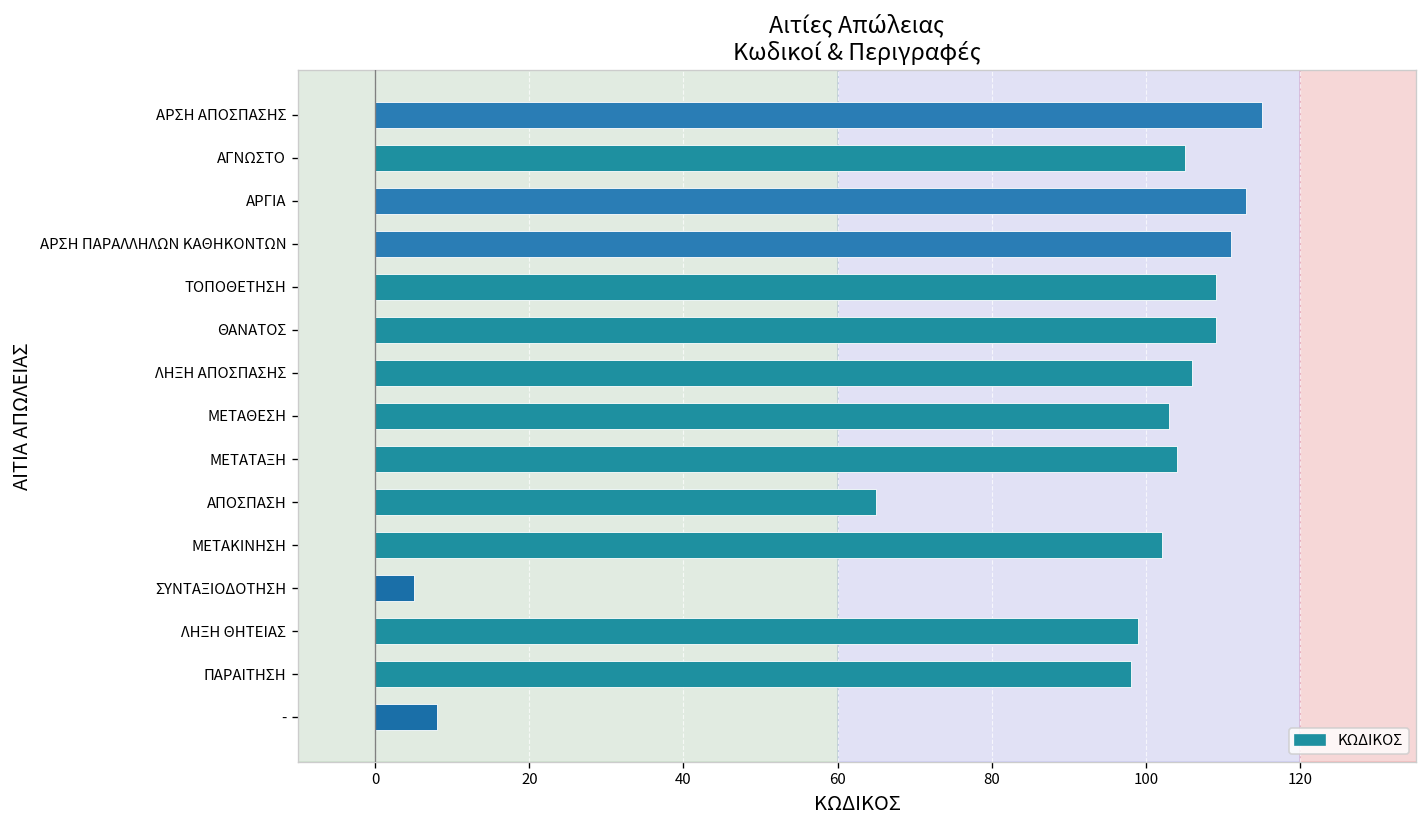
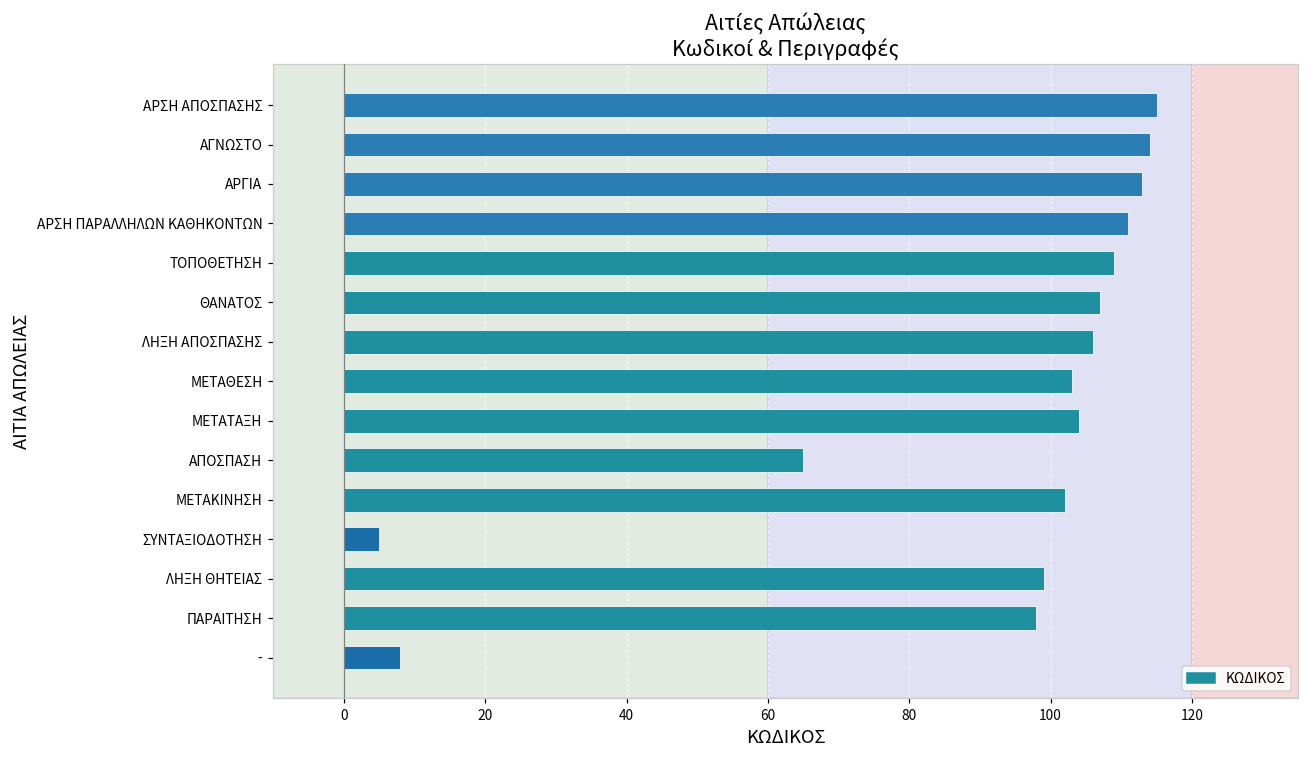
ΑΓΝΩΣΤΟ: 105 -> 114
ΘΑΝΑΤΟΣ: 109 -> 107
